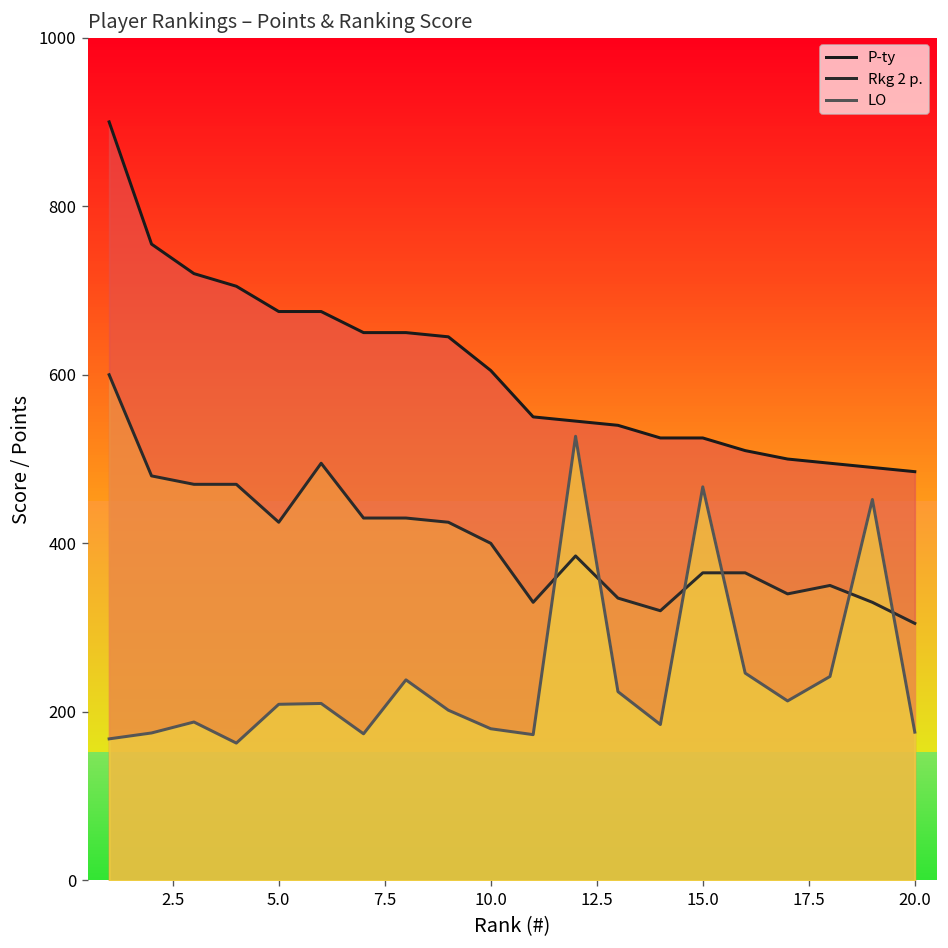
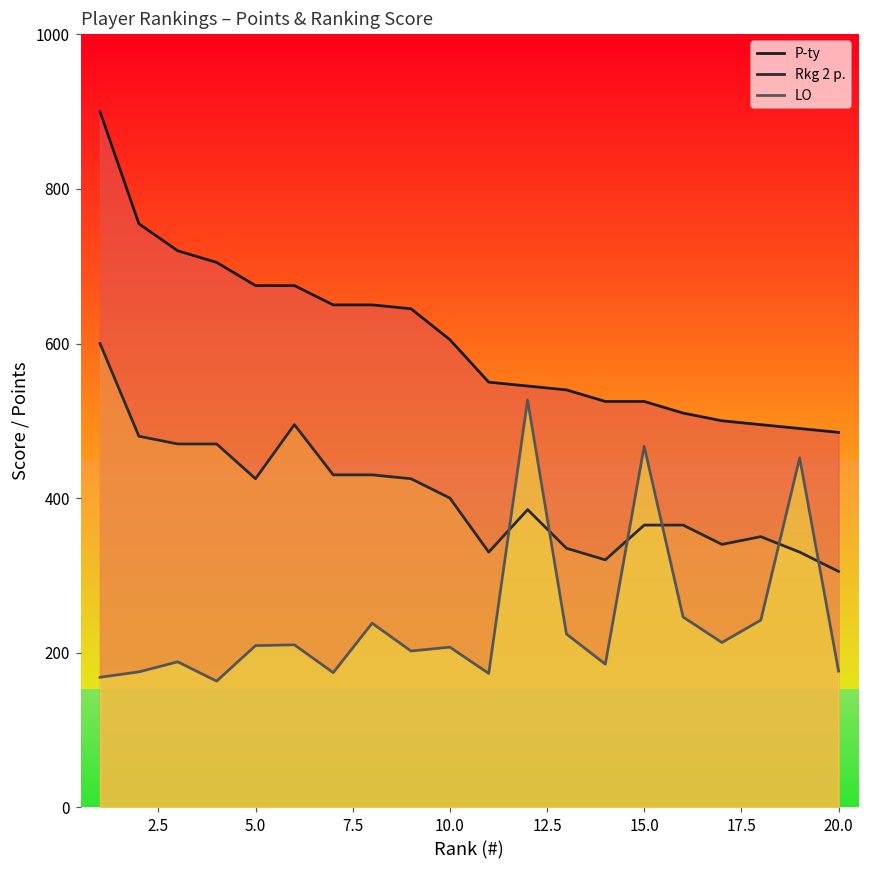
LO, 10.0: 180 -> 210
